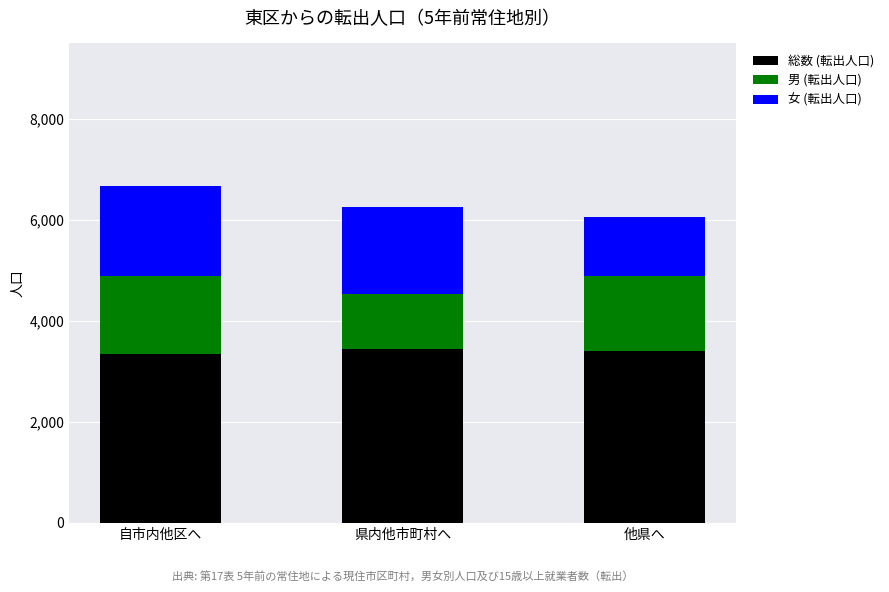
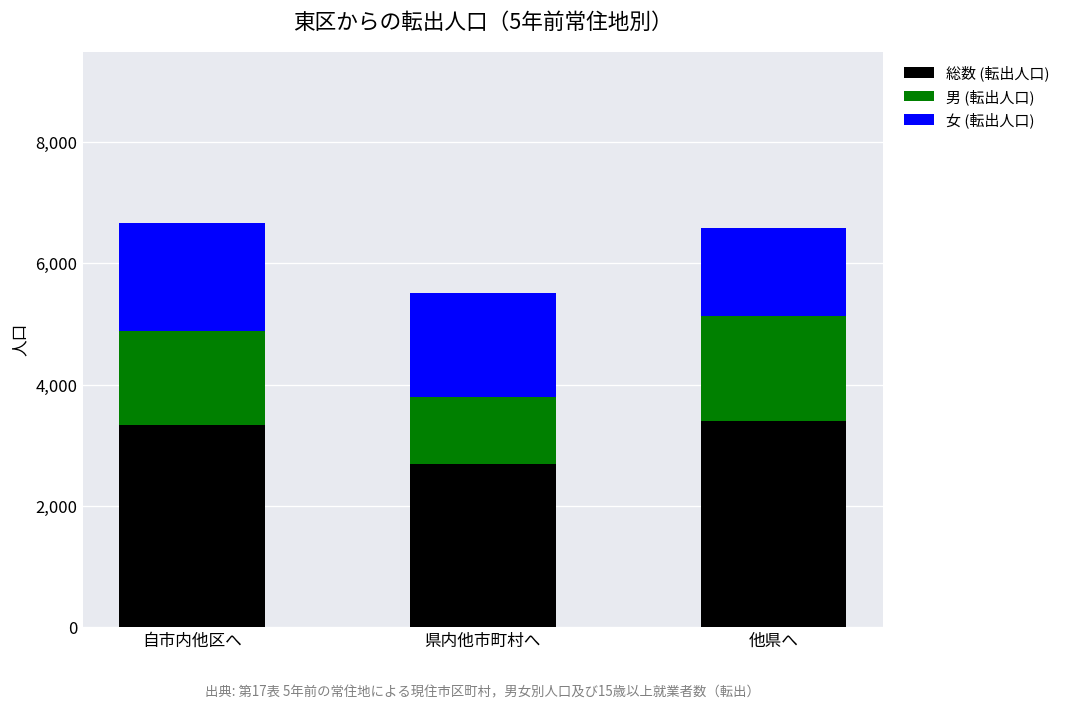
総数 (転出人口), 県内他市町村へ: 3,400 -> 2,700
男 (転出人口), 他県へ: 1,500 -> 1,700
女 (転出人口), 他県へ: 1,200 -> 1,500
